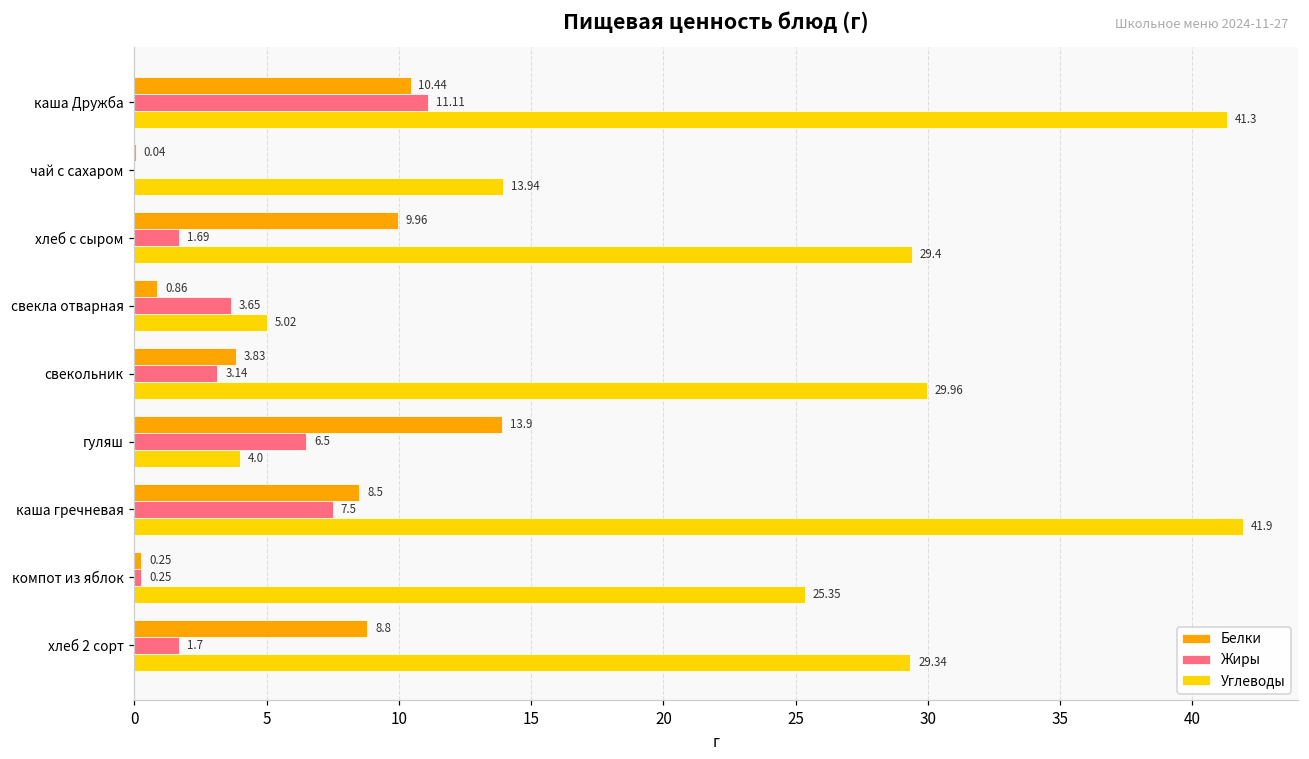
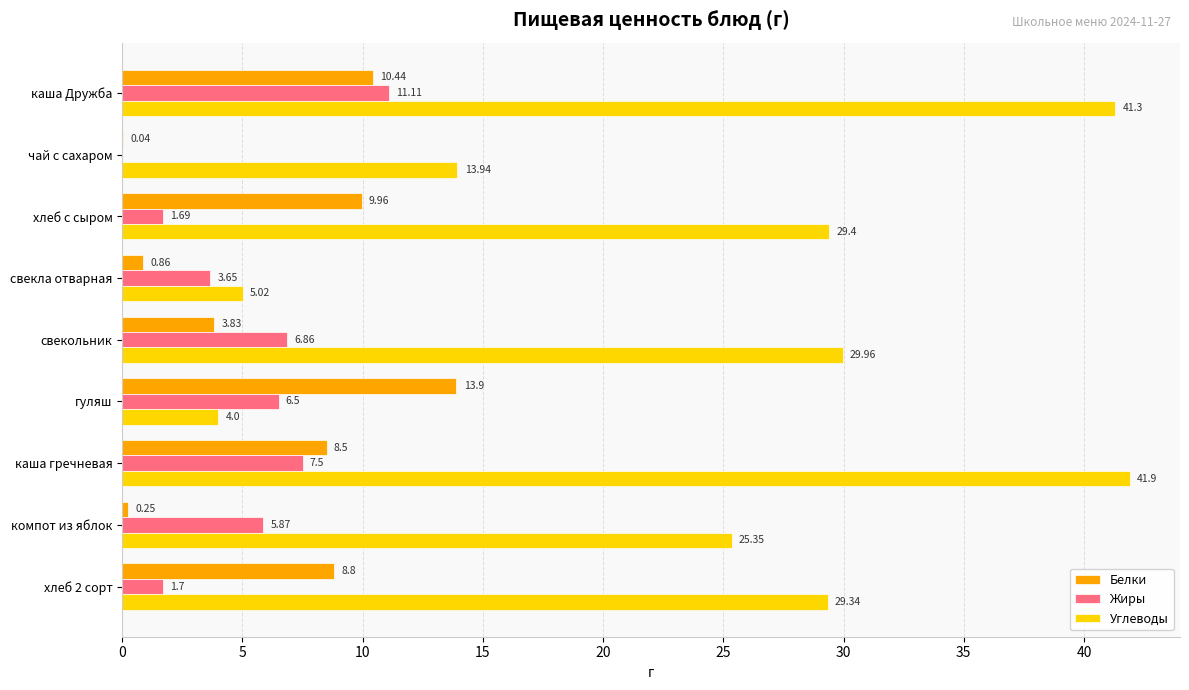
Жиры, свекольник: 3.14 -> 6.86
Жиры, компот из яблок: 0.25 -> 5.87
